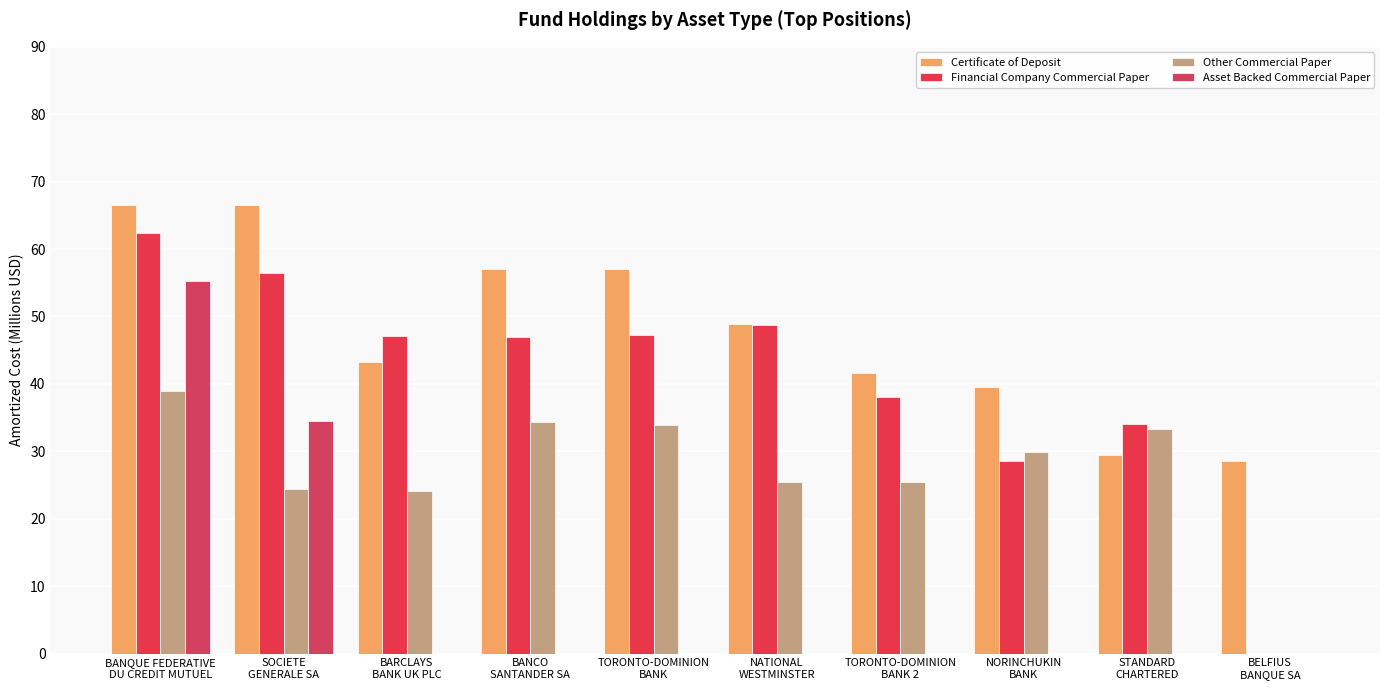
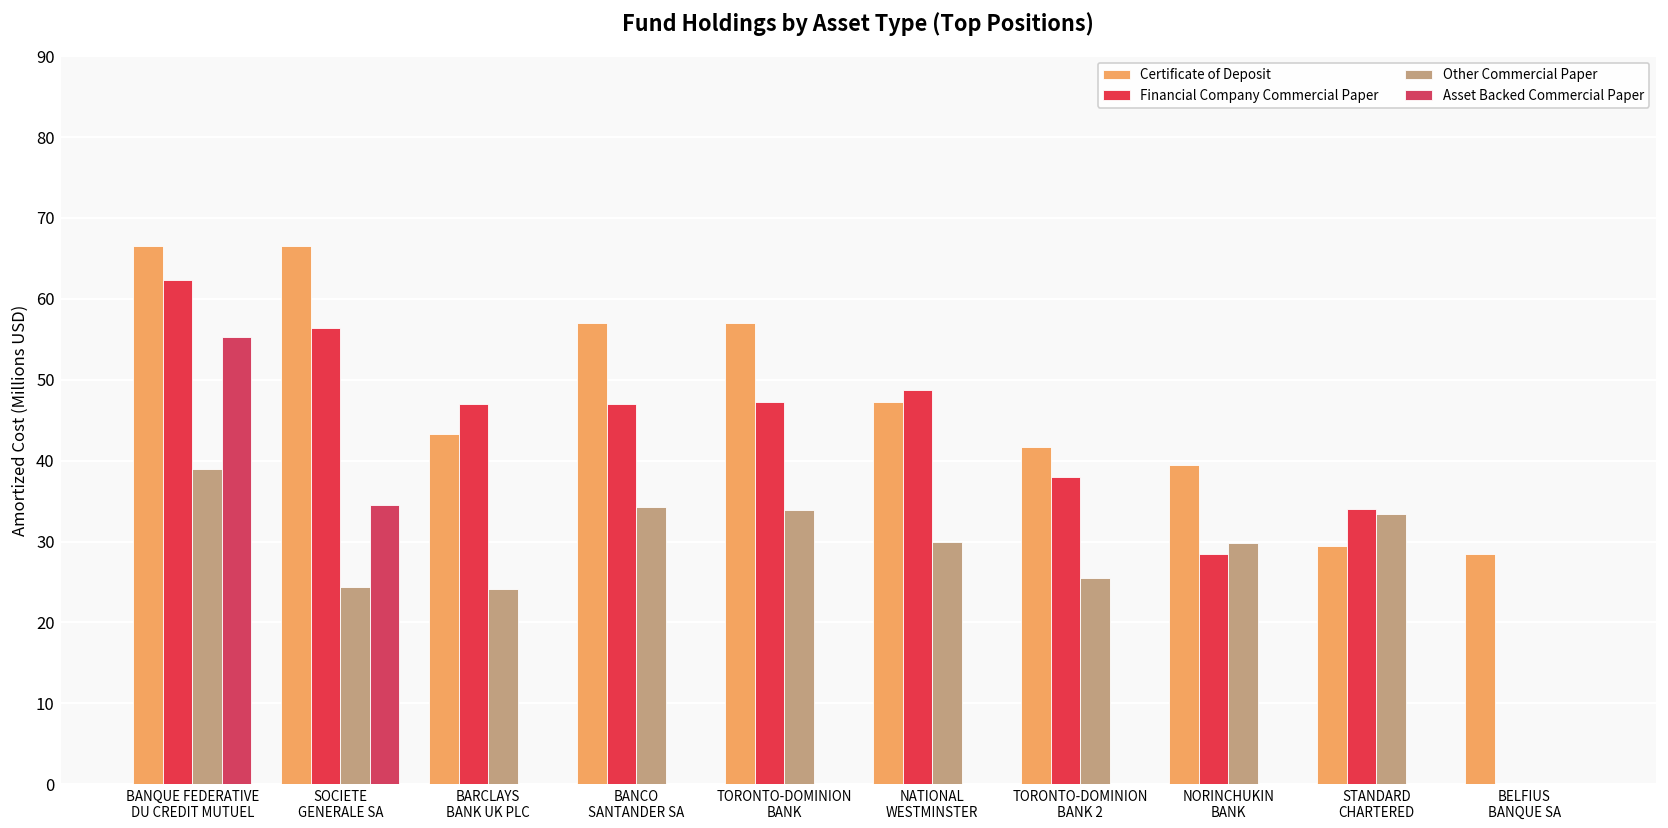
Certificate of Deposit, NATIONAL WESTMINSTER: 49 -> 47
Other Commercial Paper, NATIONAL WESTMINSTER: 25 -> 30
